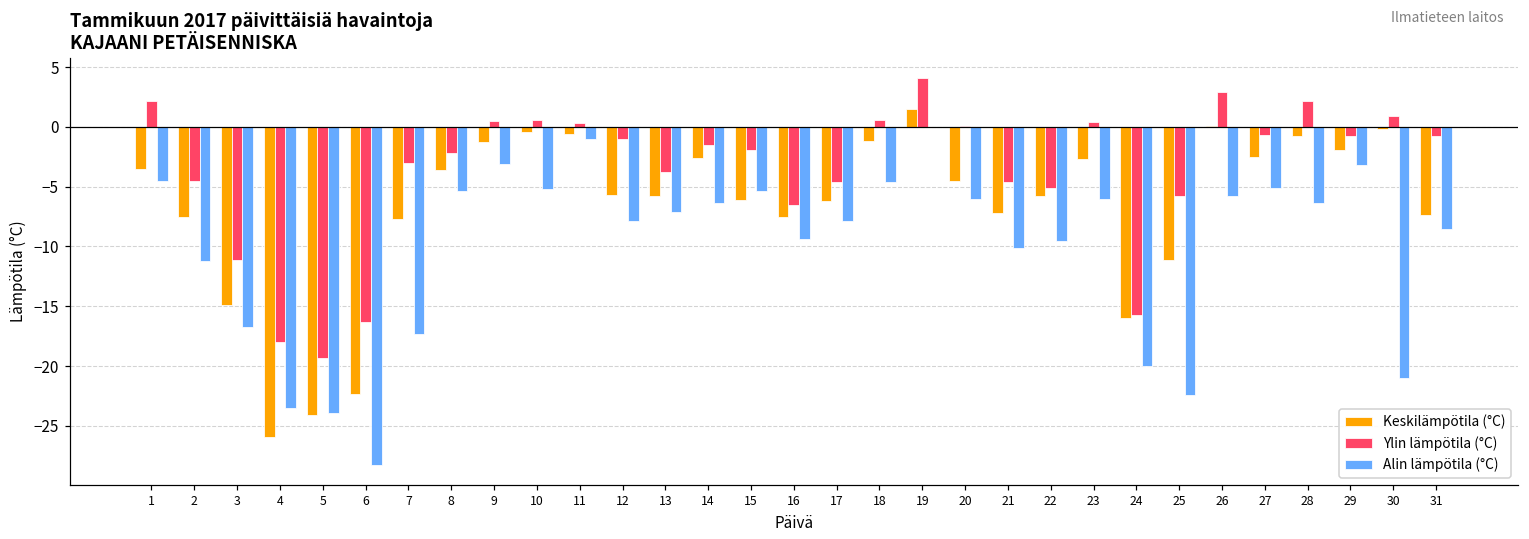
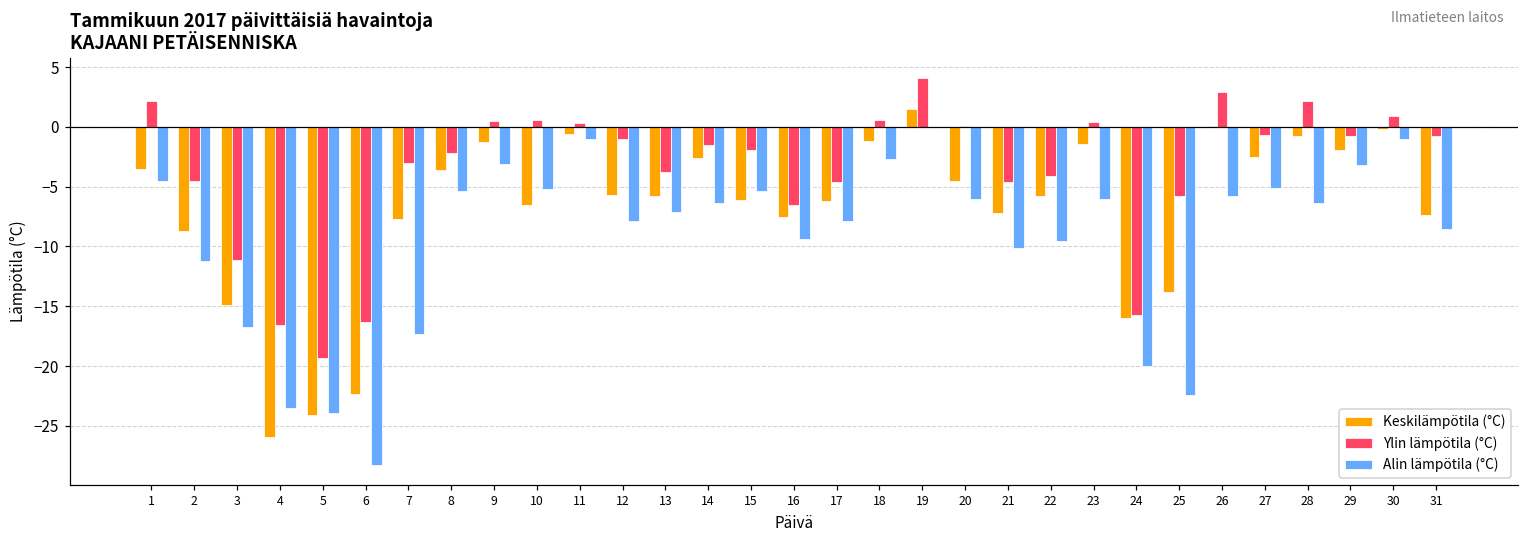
Keskilämpötila (°C), 2: -7.5 -> -8.7
Ylin lämpötila (°C), 4: -18.0 -> -16.6
Keskilämpötila (°C), 10: -0.4 -> -6.5
Alin lämpötila (°C), 18: -4.6 -> -2.7
Ylin lämpötila (°C), 22: -5.1 -> -4.1
Keskilämpötila (°C), 23: -2.7 -> -1.4
Keskilämpötila (°C), 25: -11.1 -> -13.8
Alin lämpötila (°C), 30: -21 -> -1
